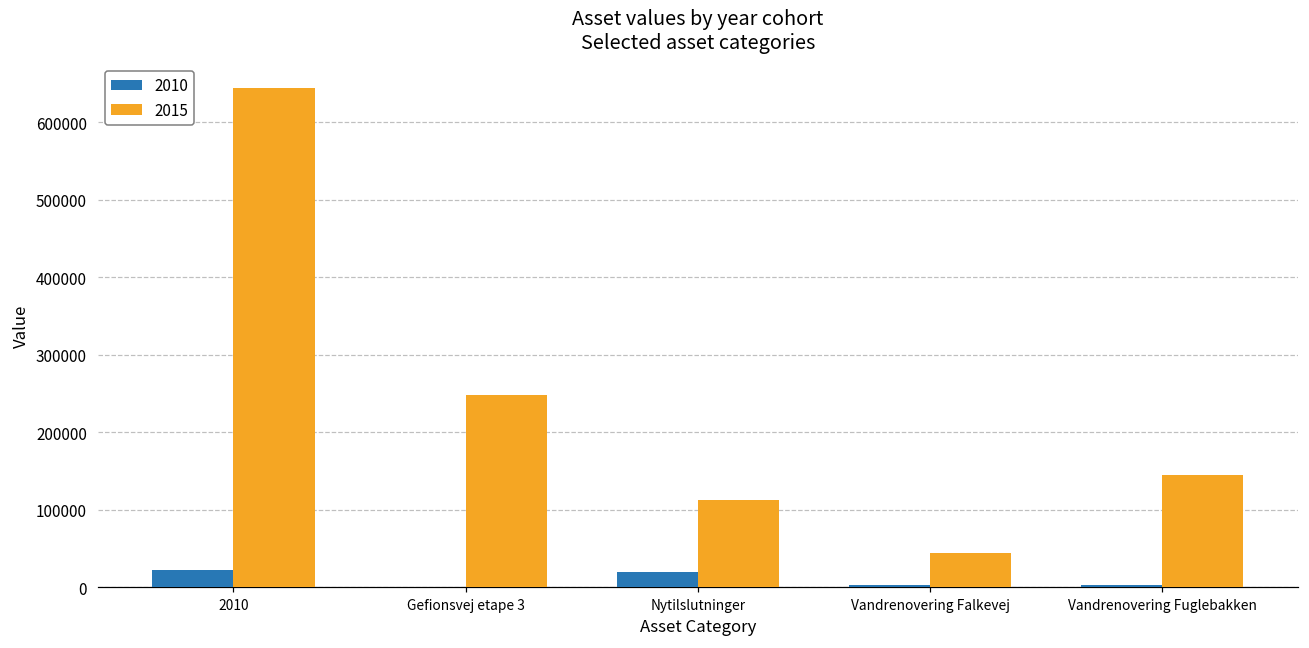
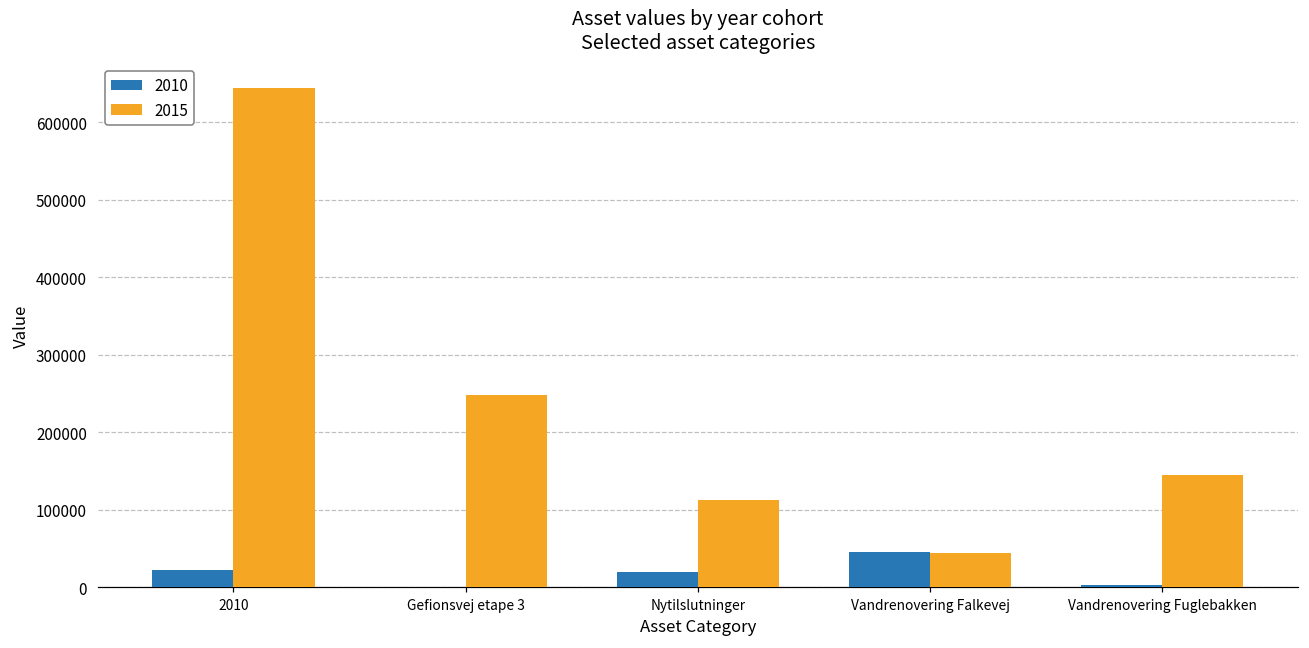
2010, Vandrenovering Falkevej: 0 -> 50000
